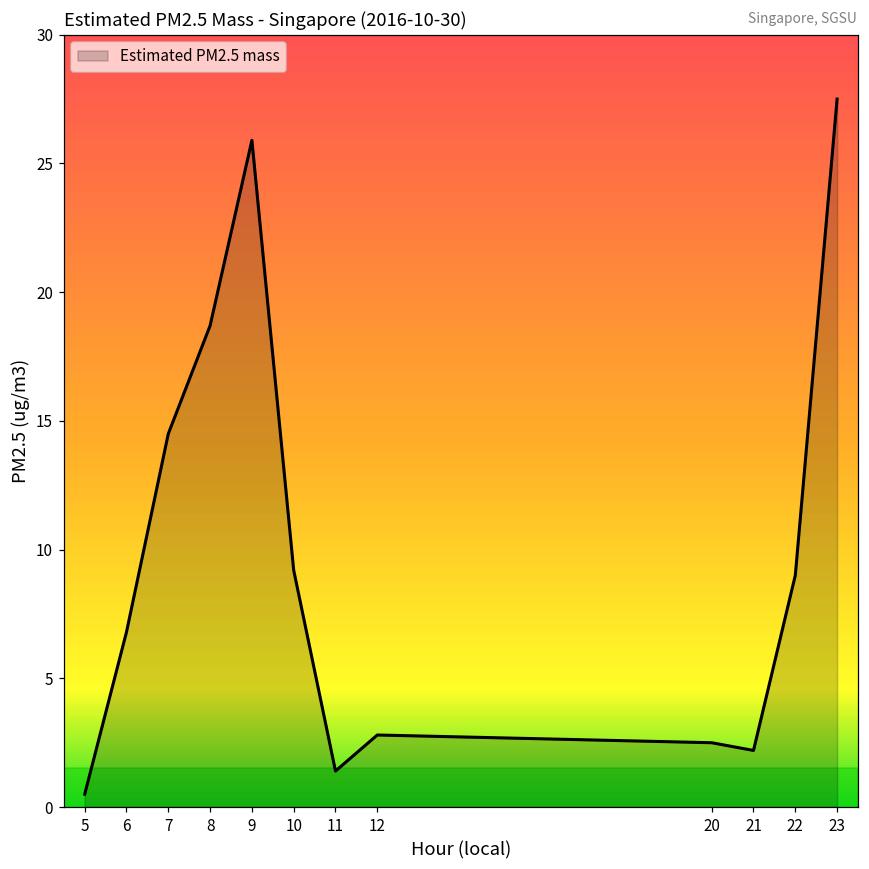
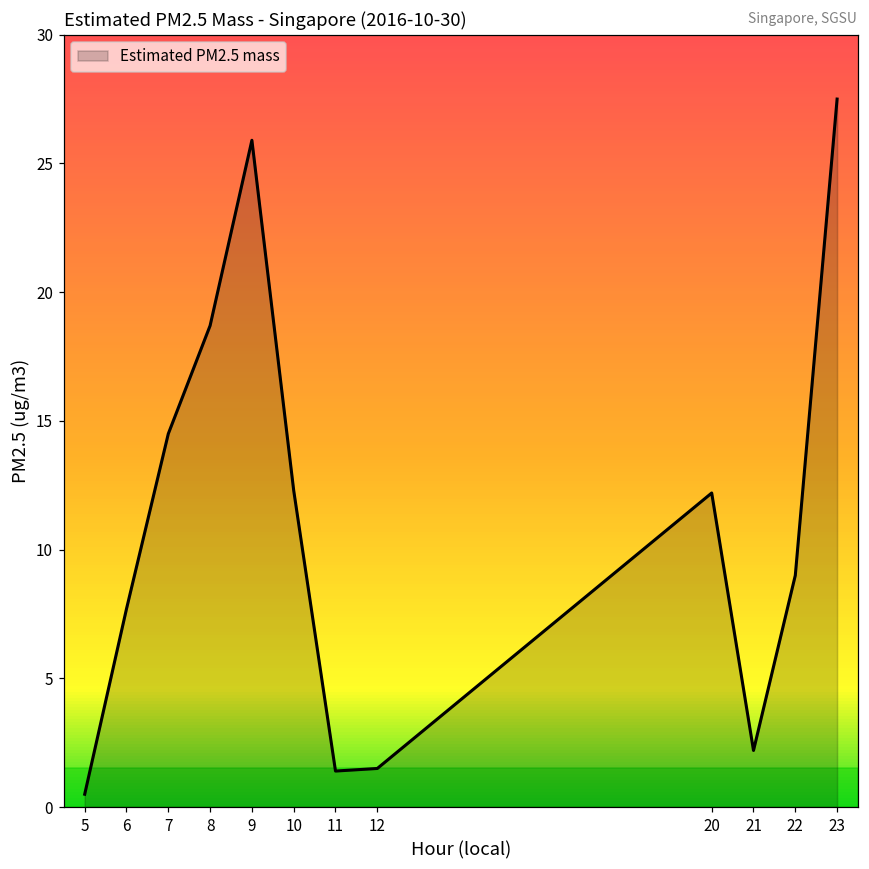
6: 6.8 -> 7.7
10: 9.2 -> 12.3
12: 2.8 -> 1.5
20: 2.5 -> 12.2
